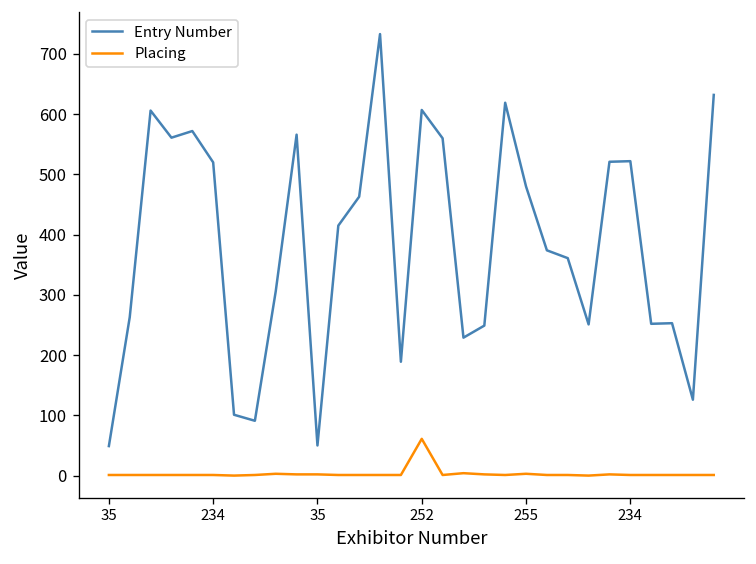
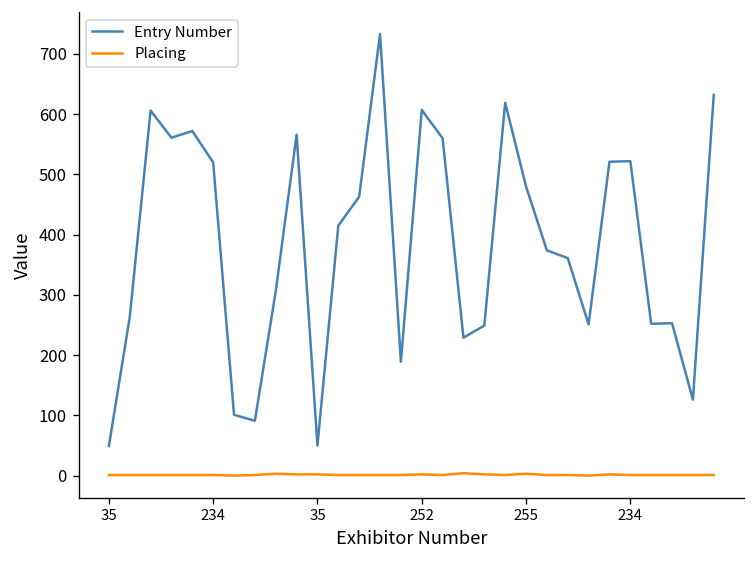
Placing, 252: 60 -> 0
